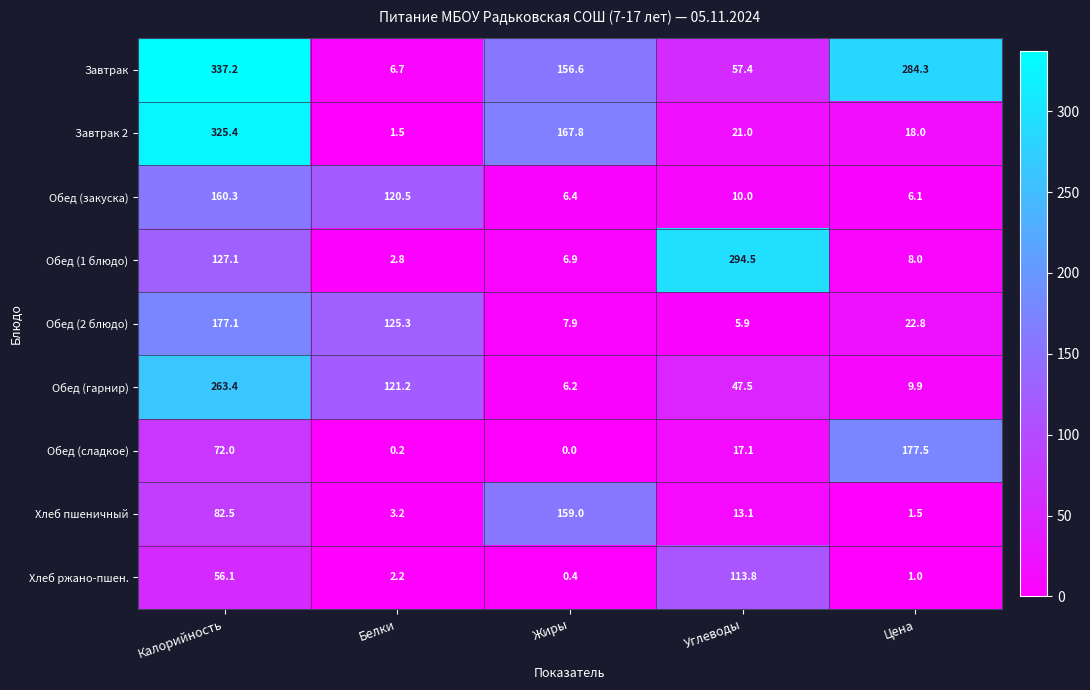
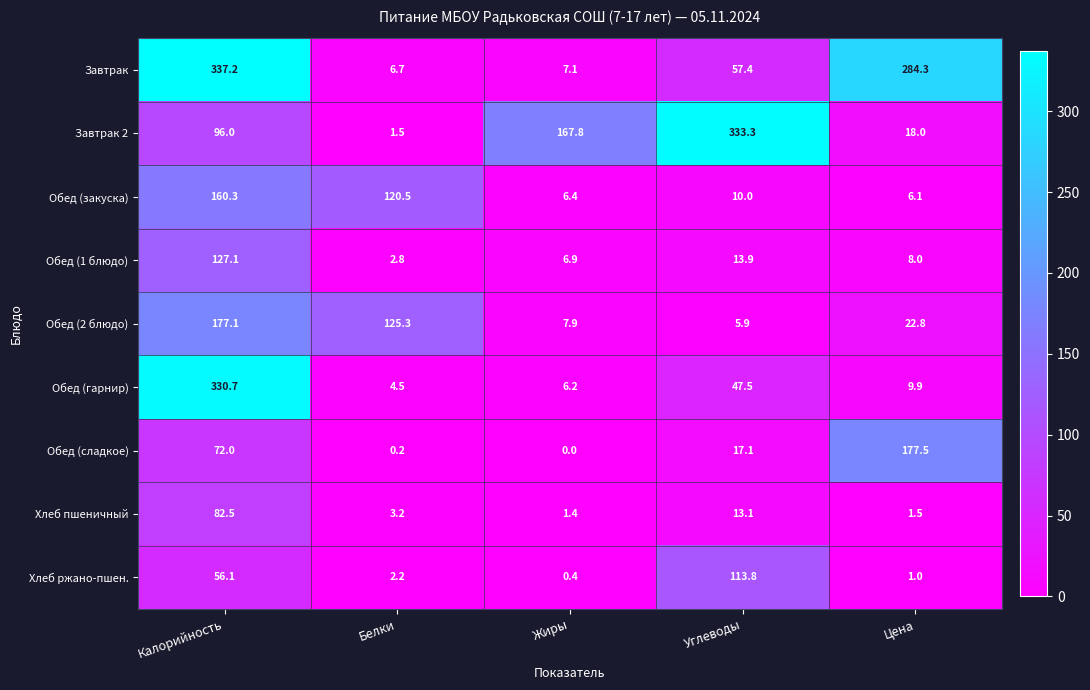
Завтрак, Жиры: 156.6 -> 7.1
Завтрак 2, Калорийность: 325.4 -> 96.0
Завтрак 2, Углеводы: 21.0 -> 333.3
Обед (1 блюдо), Углеводы: 294.5 -> 13.9
Обед (гарнир), Калорийность: 263.4 -> 330.7
Обед (гарнир), Белки: 121.2 -> 4.5
Хлеб пшеничный, Жиры: 159.0 -> 1.4
